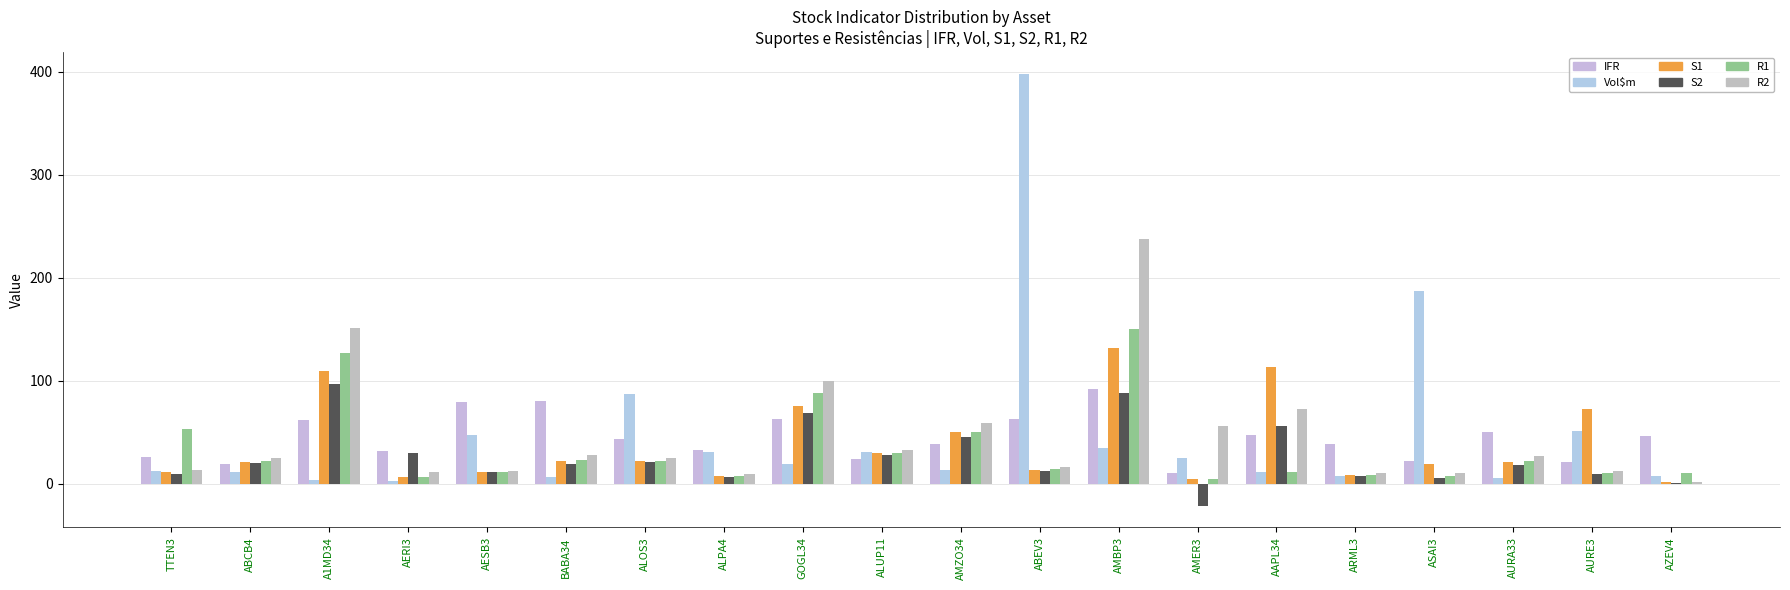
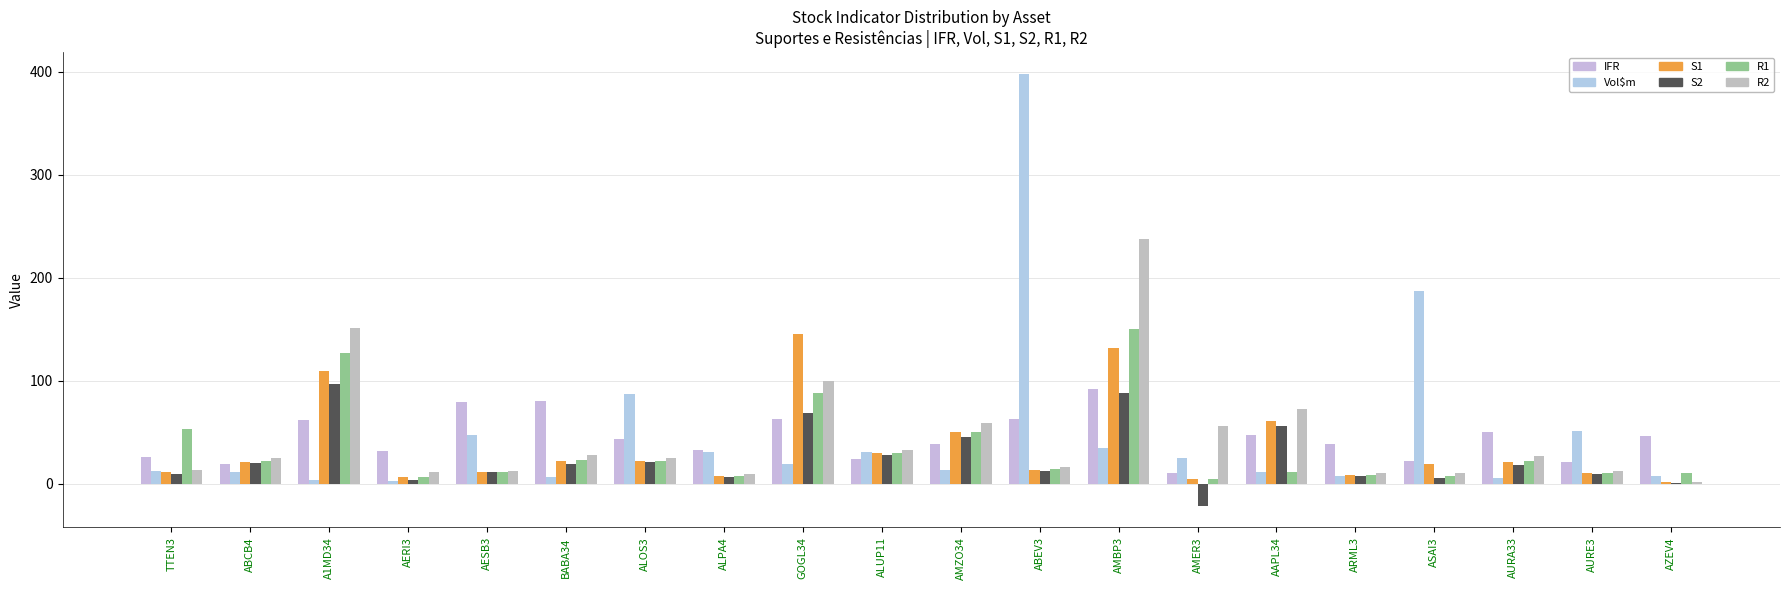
S2, AERI3: 30 -> 4
S1, GOGL34: 75 -> 146
S1, AAPL34: 114 -> 61
S1, AURE3: 72 -> 10
